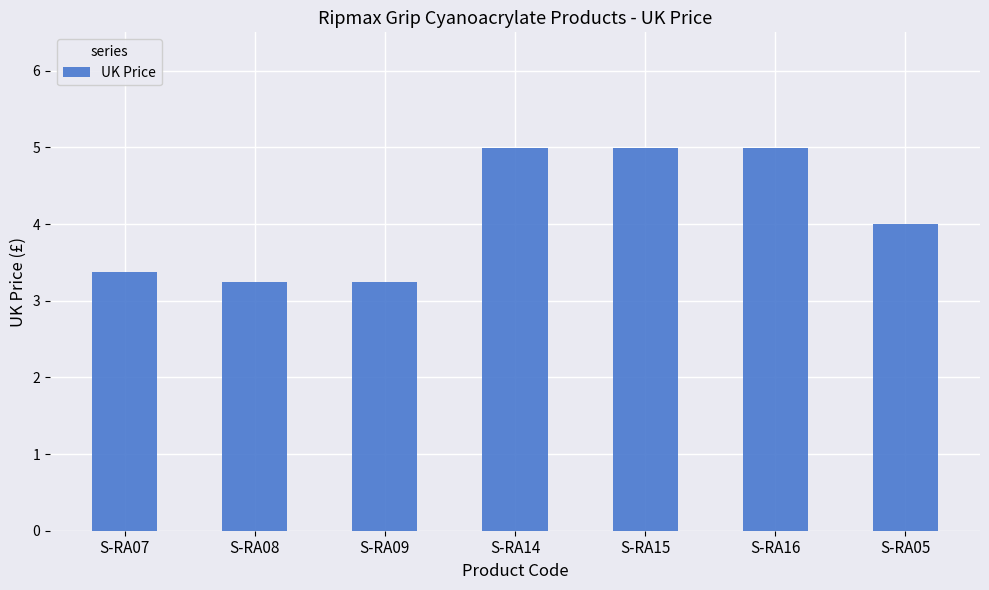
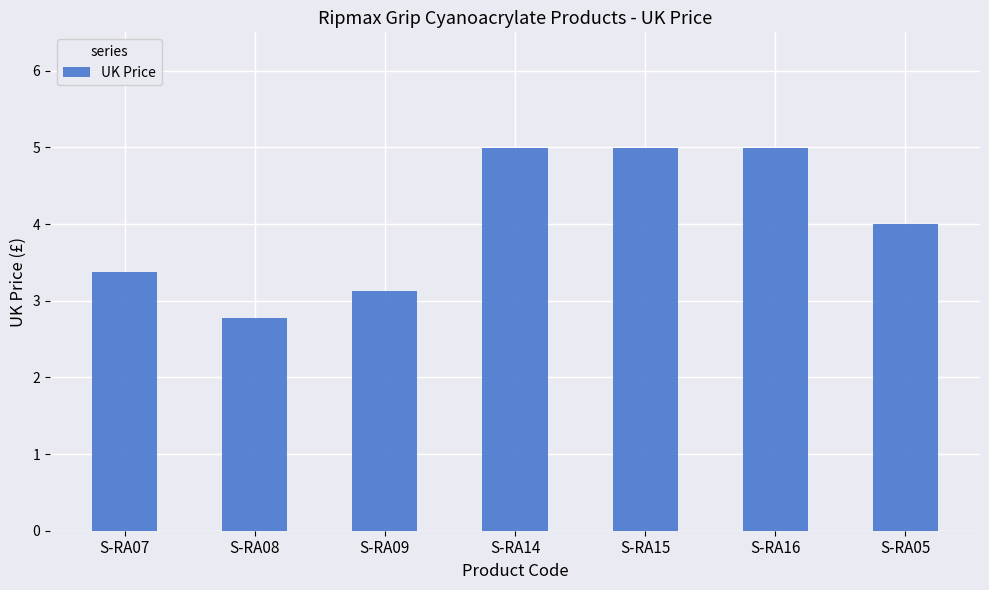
S-RA08: 3.3 -> 2.8
S-RA09: 3.3 -> 3.1
